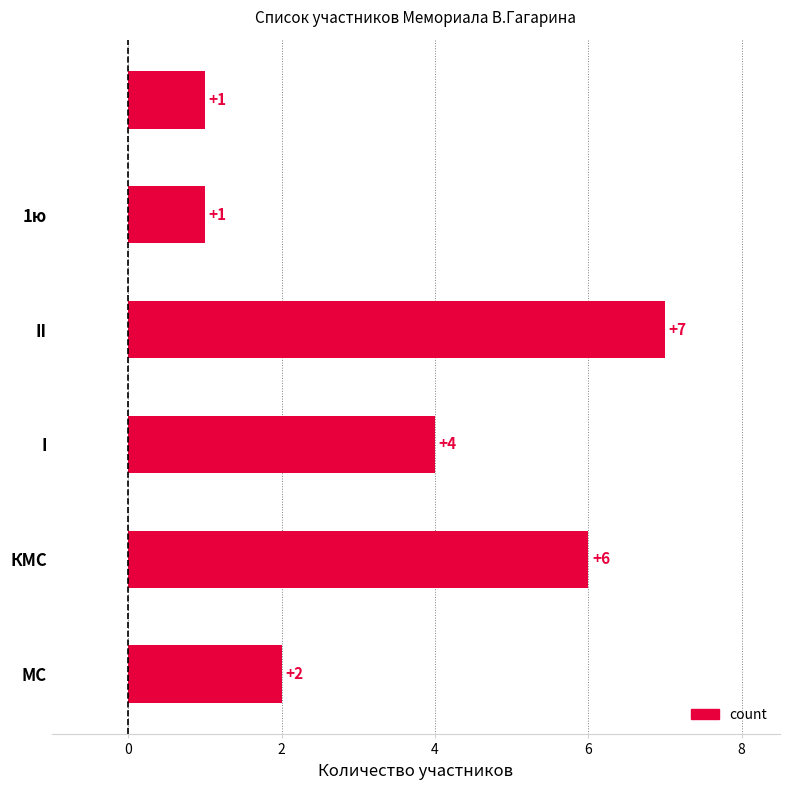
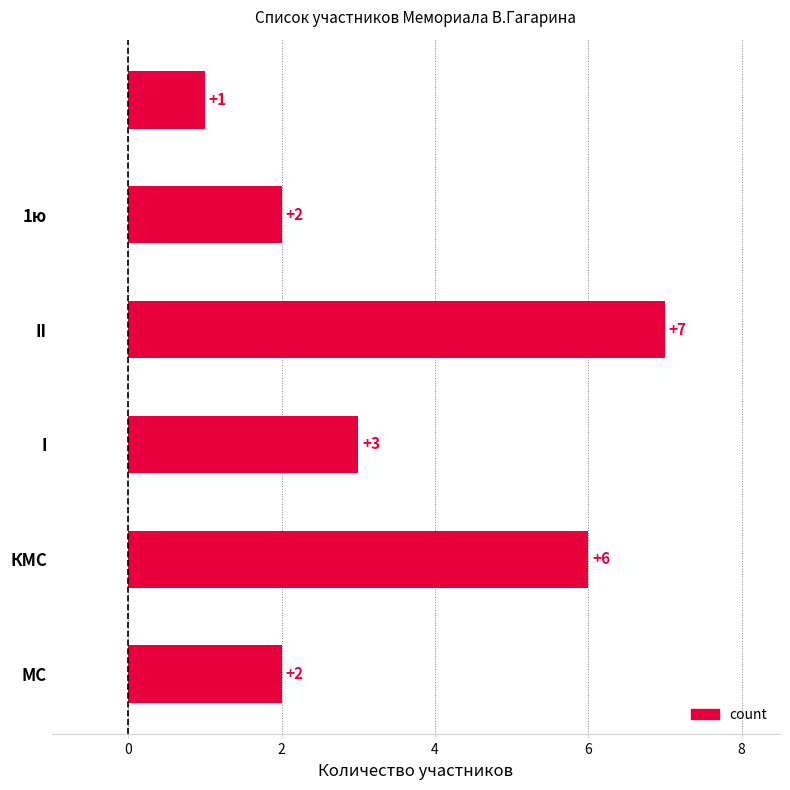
1ю: +1 -> +2
I: +4 -> +3
